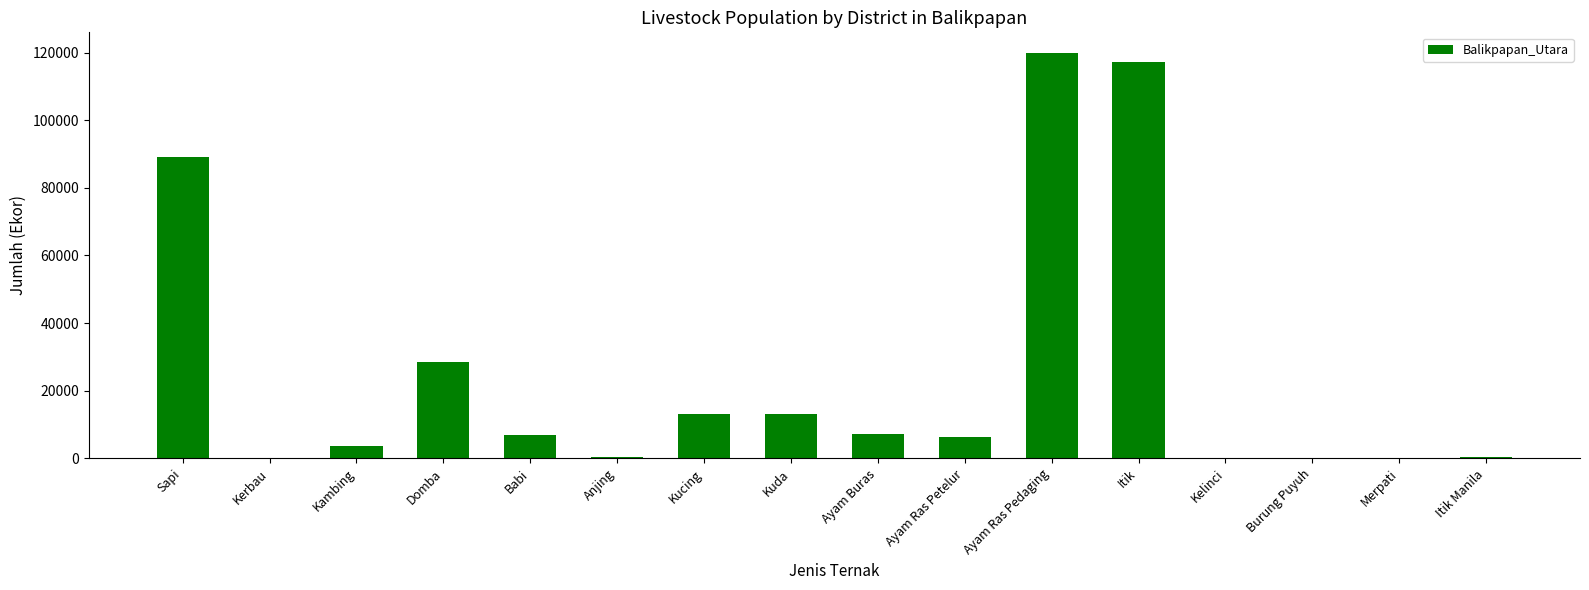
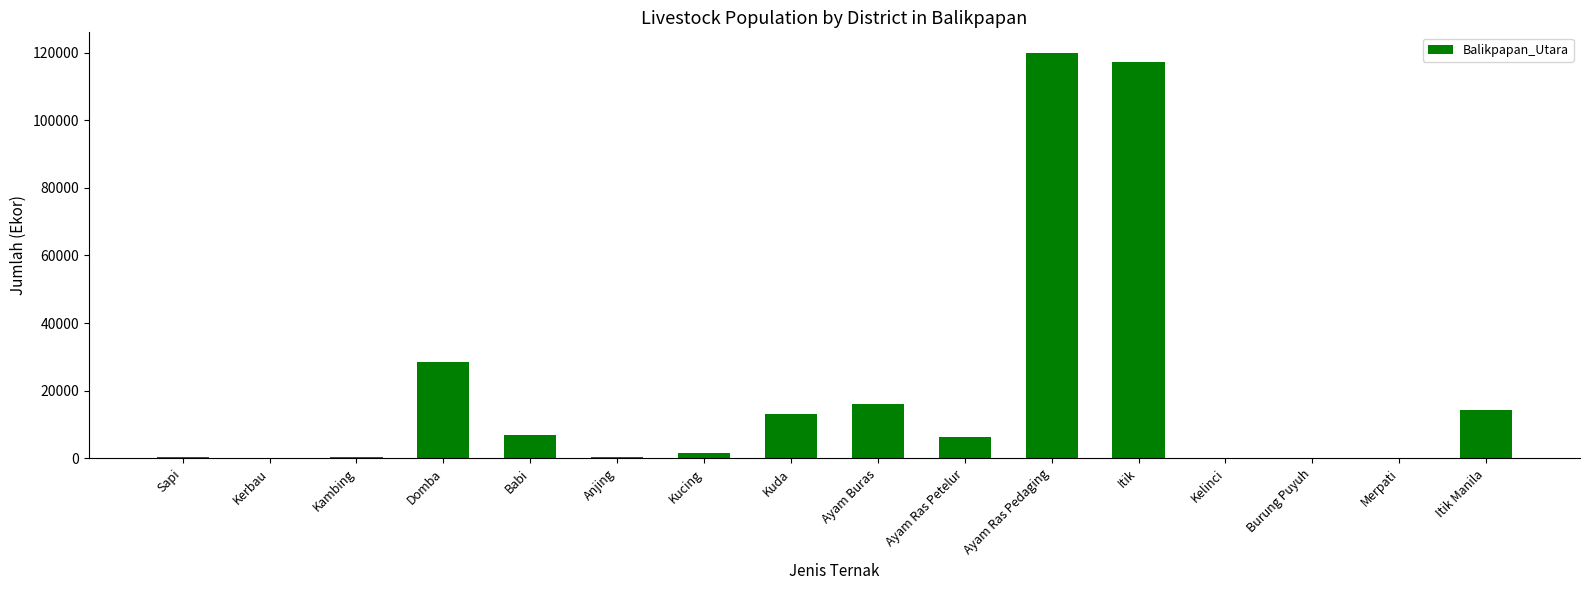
Sapi: 89000 -> 0
Kambing: 4000 -> 0
Kucing: 13000 -> 2000
Ayam Buras: 7000 -> 16000
Itik Manila: 0 -> 14000
